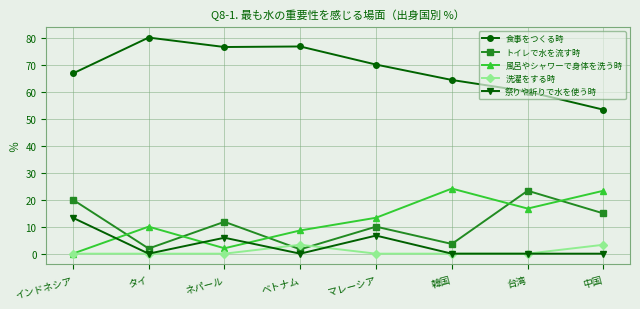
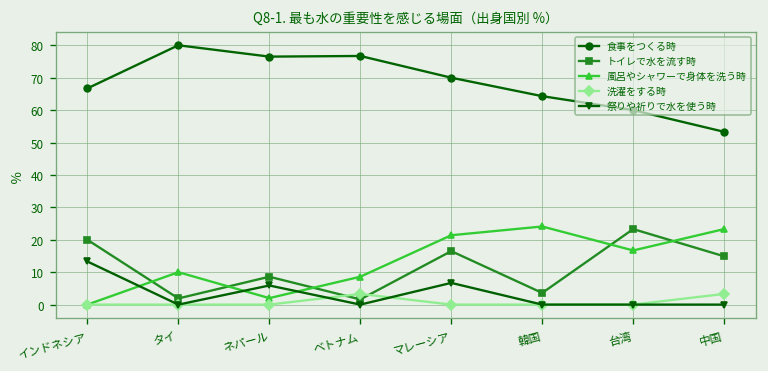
トイレで水を流す時, ネパール: 12 -> 9
トイレで水を流す時, マレーシア: 10 -> 17
風呂やシャワーで身体を洗う時, マレーシア: 13 -> 21
